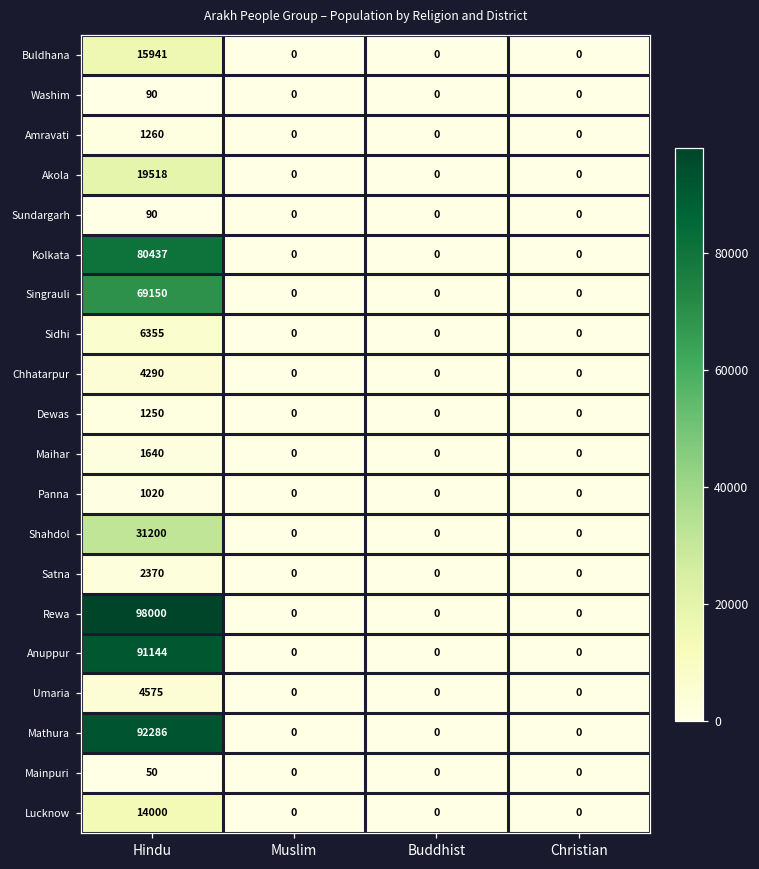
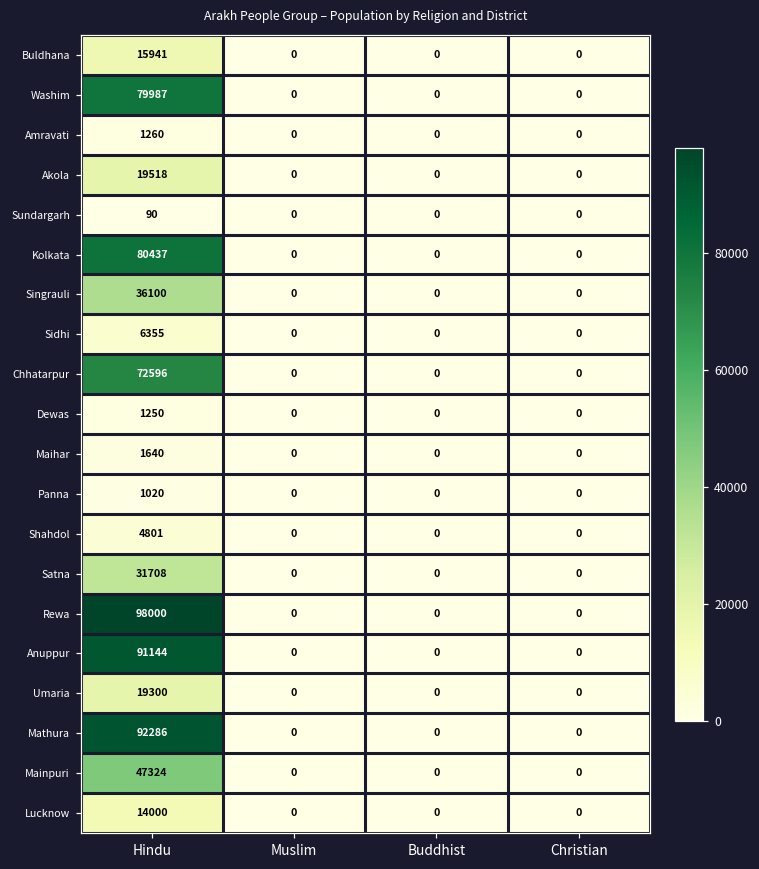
Washim, Hindu: 90 -> 79987
Singrauli, Hindu: 69150 -> 36100
Chhatarpur, Hindu: 4290 -> 72596
Shahdol, Hindu: 31200 -> 4801
Satna, Hindu: 2370 -> 31708
Umaria, Hindu: 4575 -> 19300
Mainpuri, Hindu: 50 -> 47324
